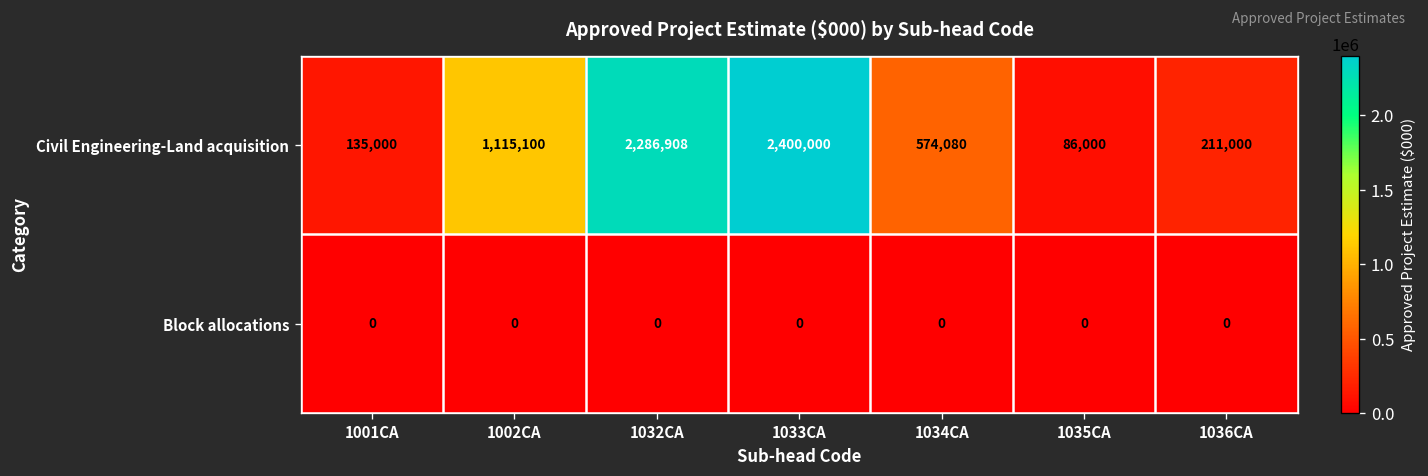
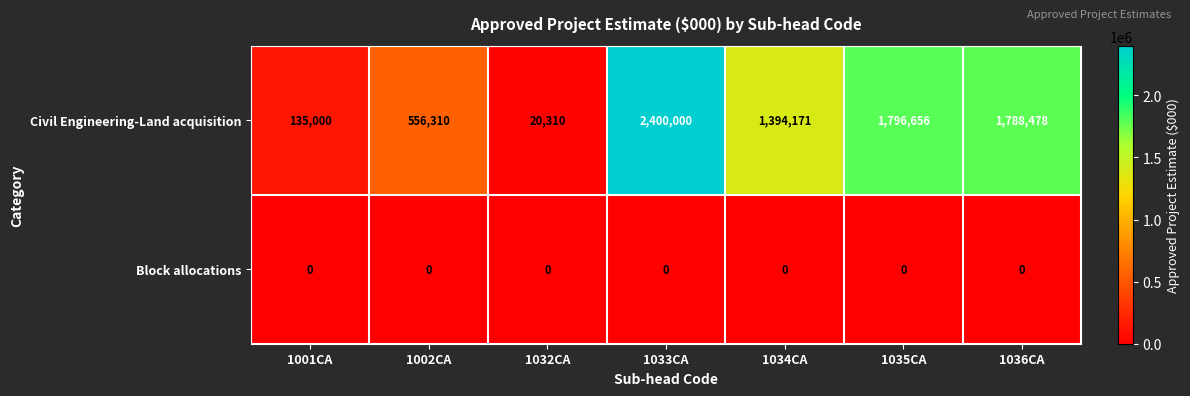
Civil Engineering-Land acquisition, 1002CA: 1,115,100 -> 556,310
Civil Engineering-Land acquisition, 1032CA: 2,286,908 -> 20,310
Civil Engineering-Land acquisition, 1034CA: 574,080 -> 1,394,171
Civil Engineering-Land acquisition, 1035CA: 86,000 -> 1,796,656
Civil Engineering-Land acquisition, 1036CA: 211,000 -> 1,788,478
